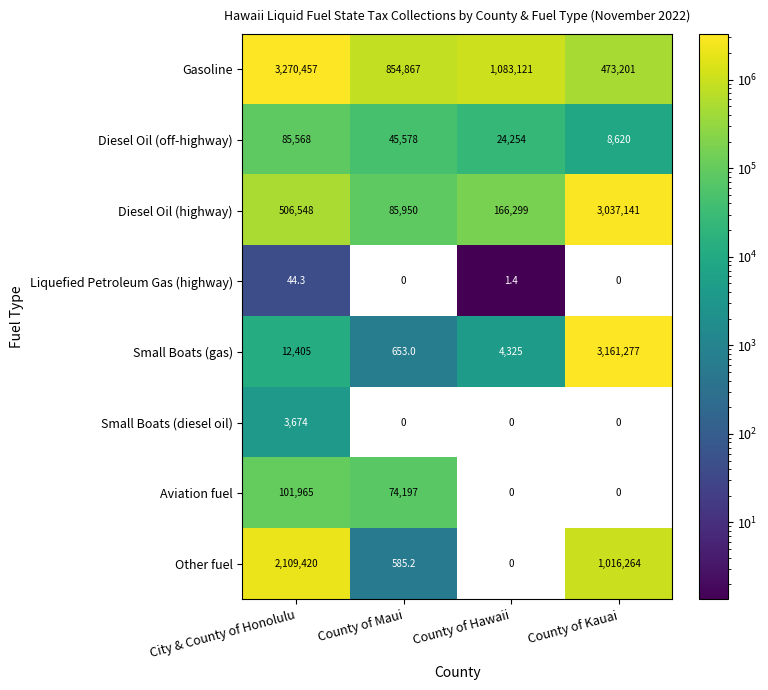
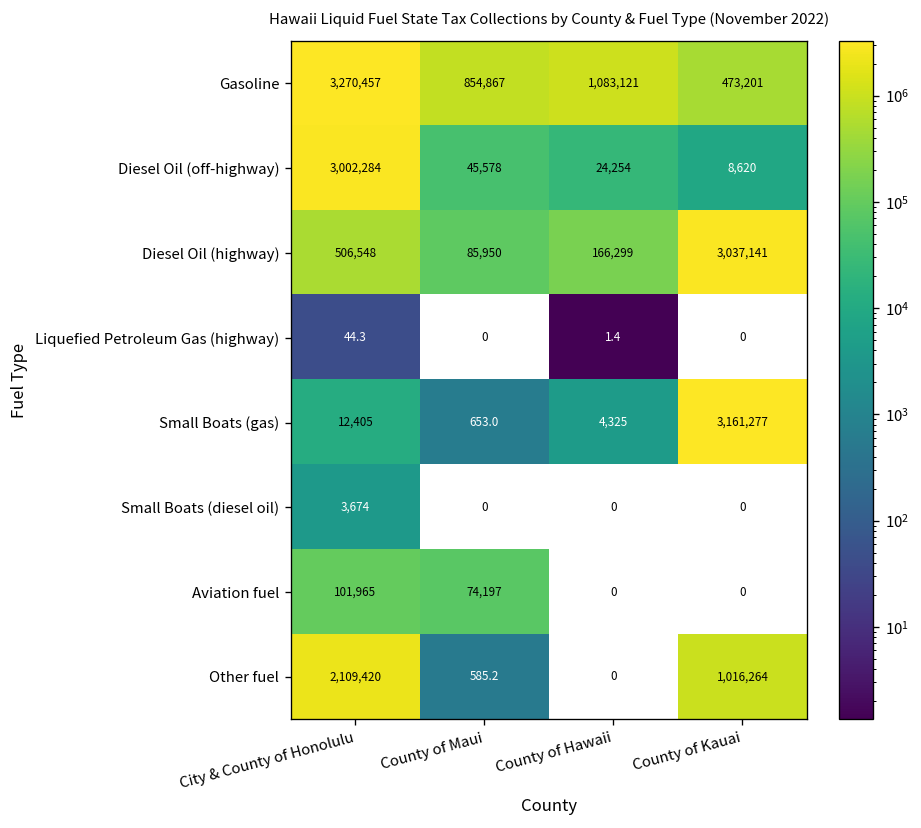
Diesel Oil (off-highway), City & County of Honolulu: 85,568 -> 3,002,284
